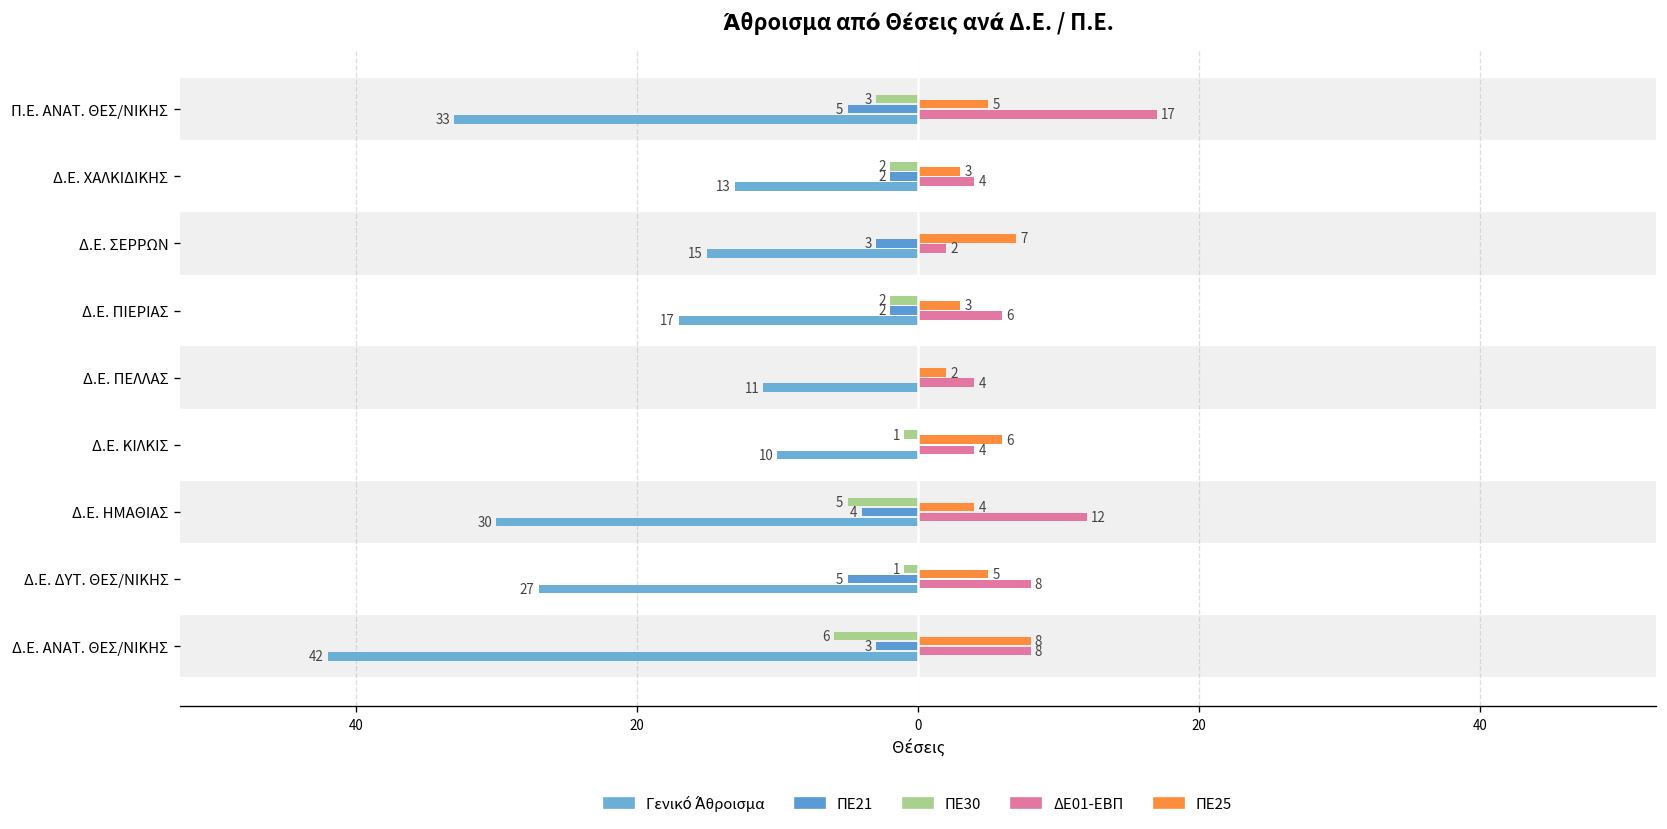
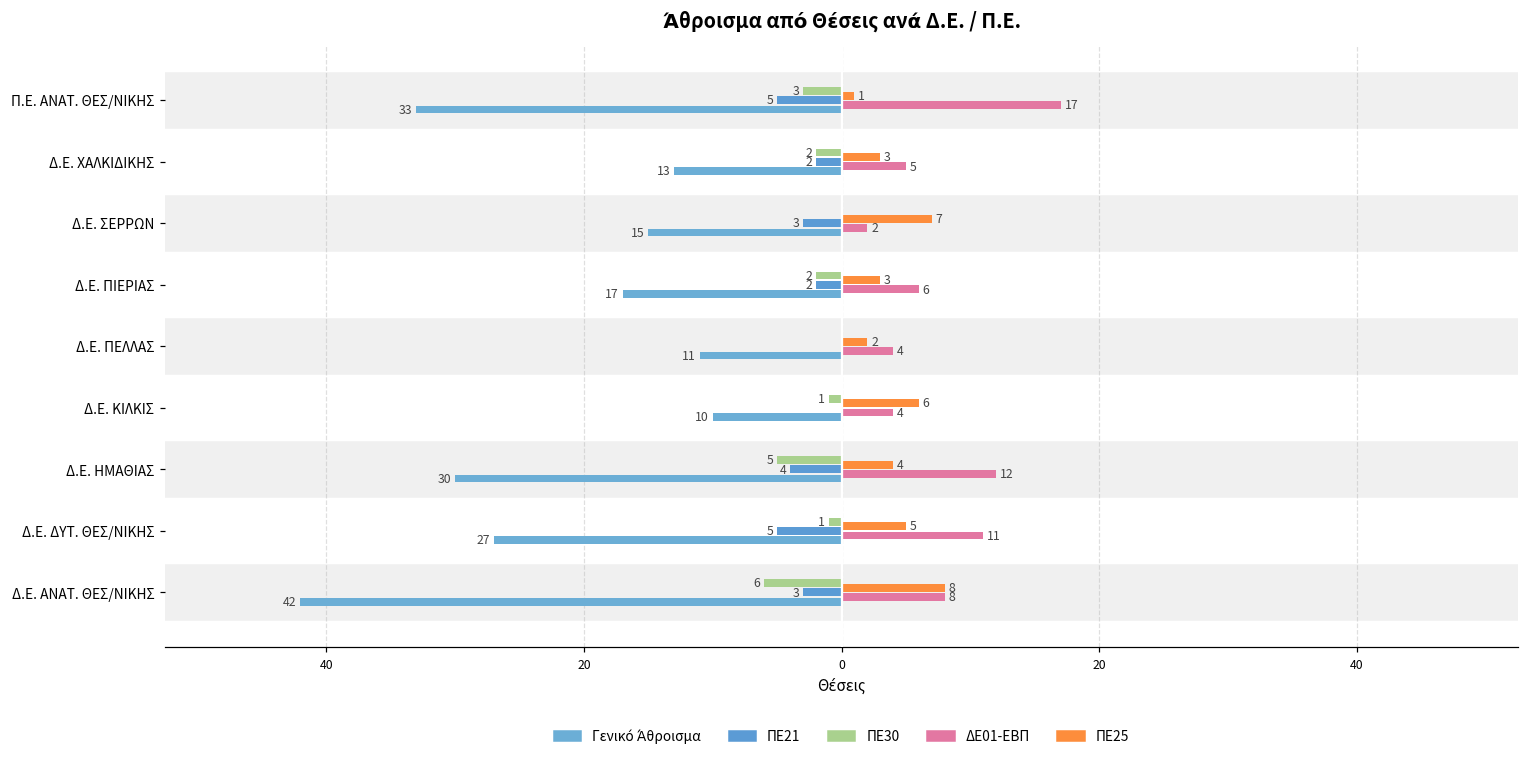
ΠΕ25, Π.Ε. ΑΝΑΤ. ΘΕΣ/ΝΙΚΗΣ: 5 -> 1
ΔΕ01-ΕΒΠ, Δ.Ε. ΧΑΛΚΙΔΙΚΗΣ: 4 -> 5
ΔΕ01-ΕΒΠ, Δ.Ε. ΔΥΤ. ΘΕΣ/ΝΙΚΗΣ: 8 -> 11
